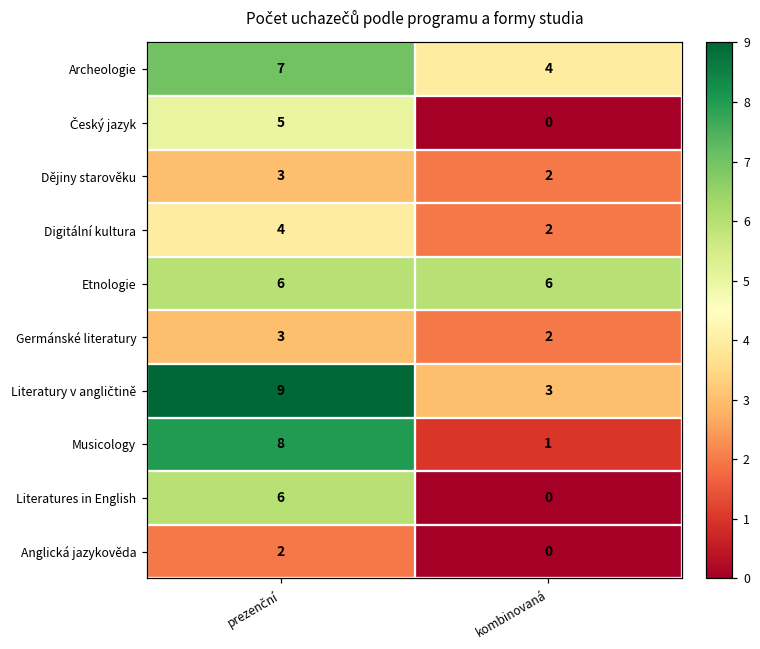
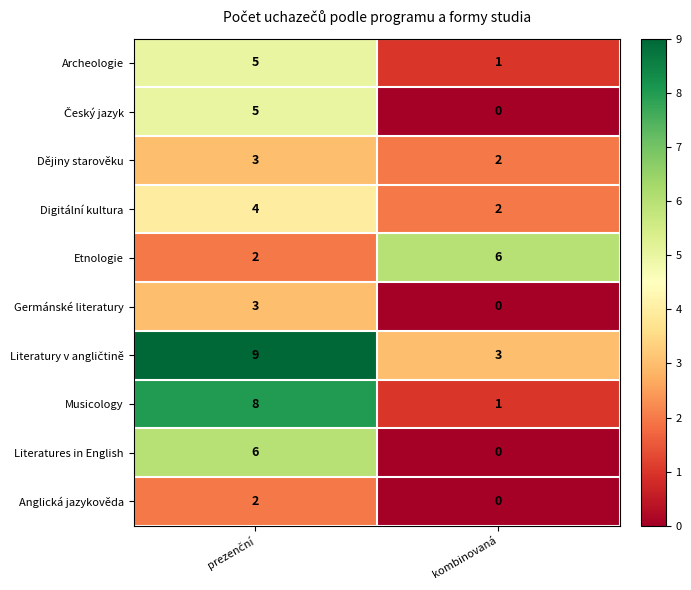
Archeologie, prezenční: 7 -> 5
Archeologie, kombinovaná: 4 -> 1
Etnologie, prezenční: 6 -> 2
Germánské literatury, kombinovaná: 2 -> 0
